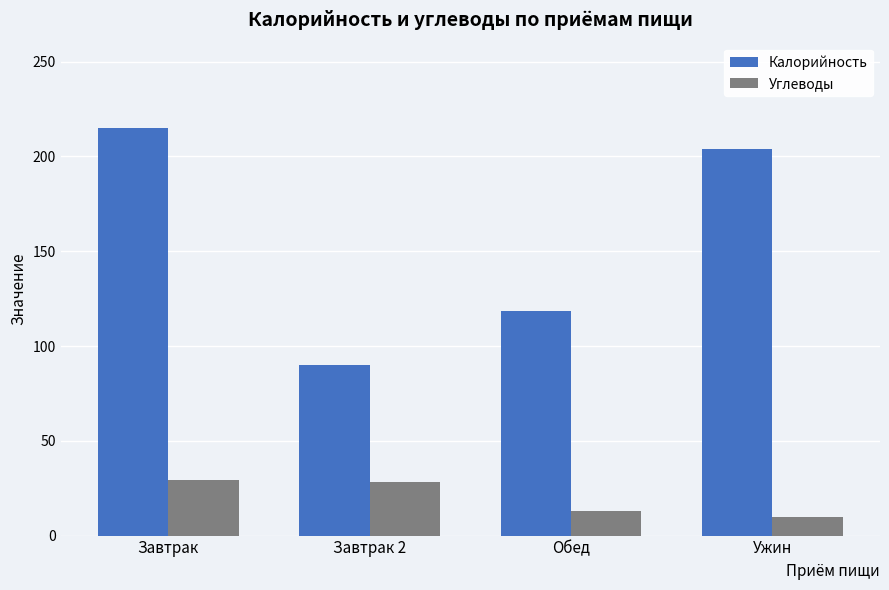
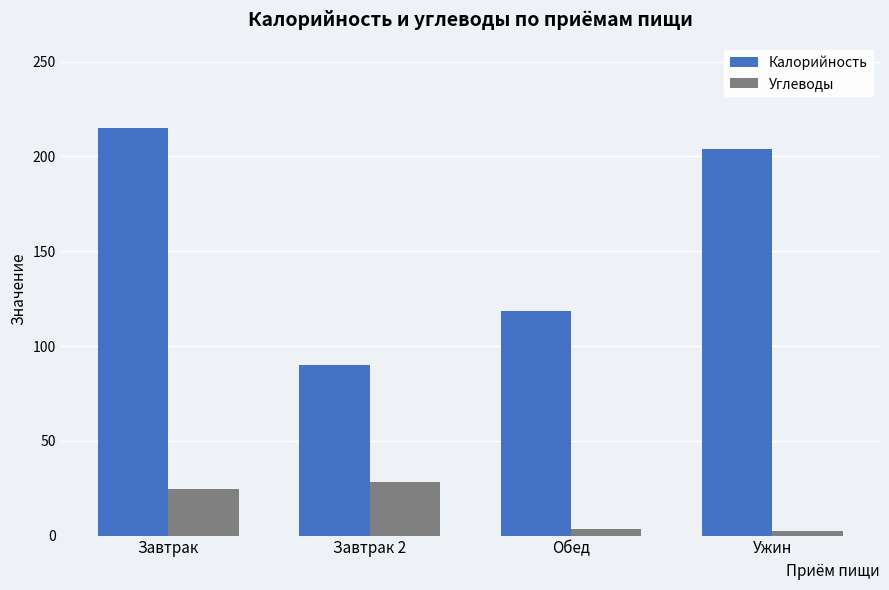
Углеводы, Завтрак: 29 -> 25
Углеводы, Обед: 13 -> 3
Углеводы, Ужин: 10 -> 2
